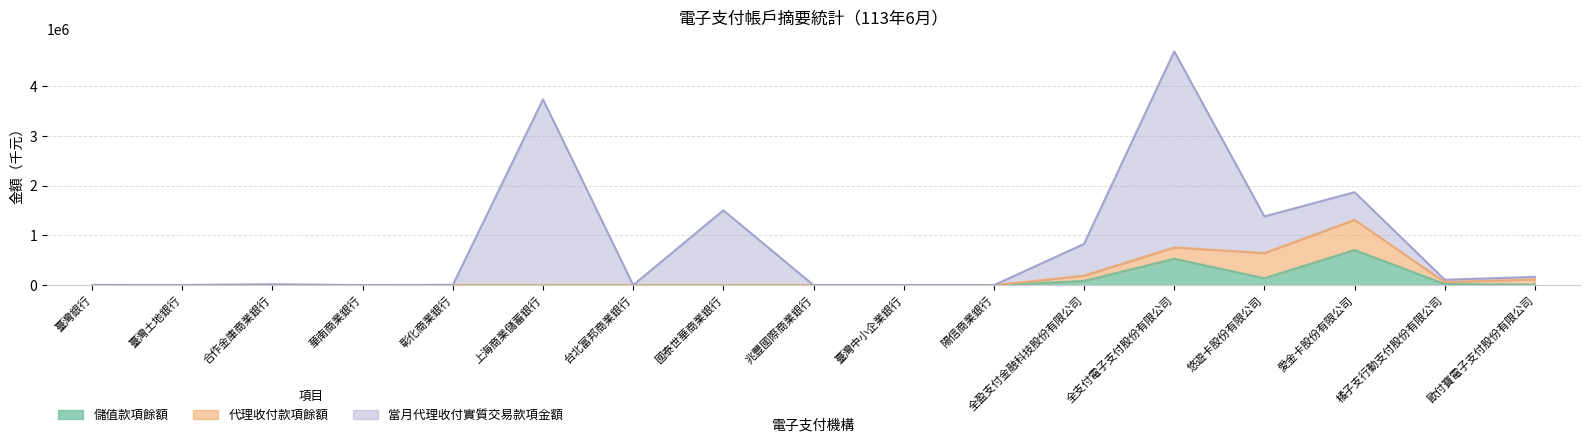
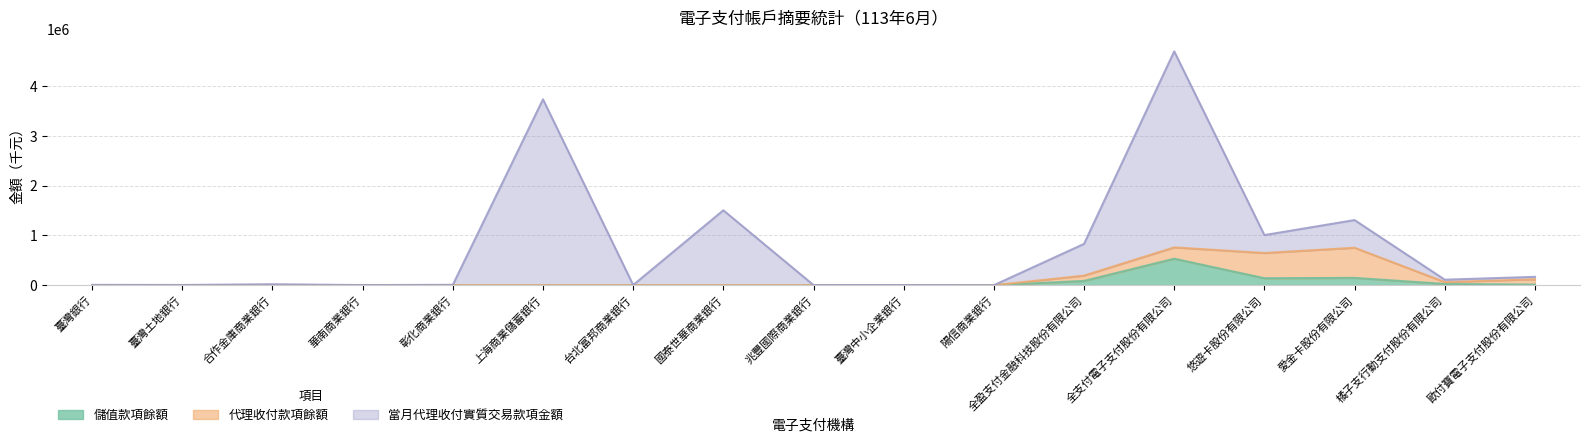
當月代理收付實質交易款項金額, 悠遊卡股份有限公司: 700000 -> 400000
儲值款項餘額, 愛金卡股份有限公司: 700000 -> 100000
